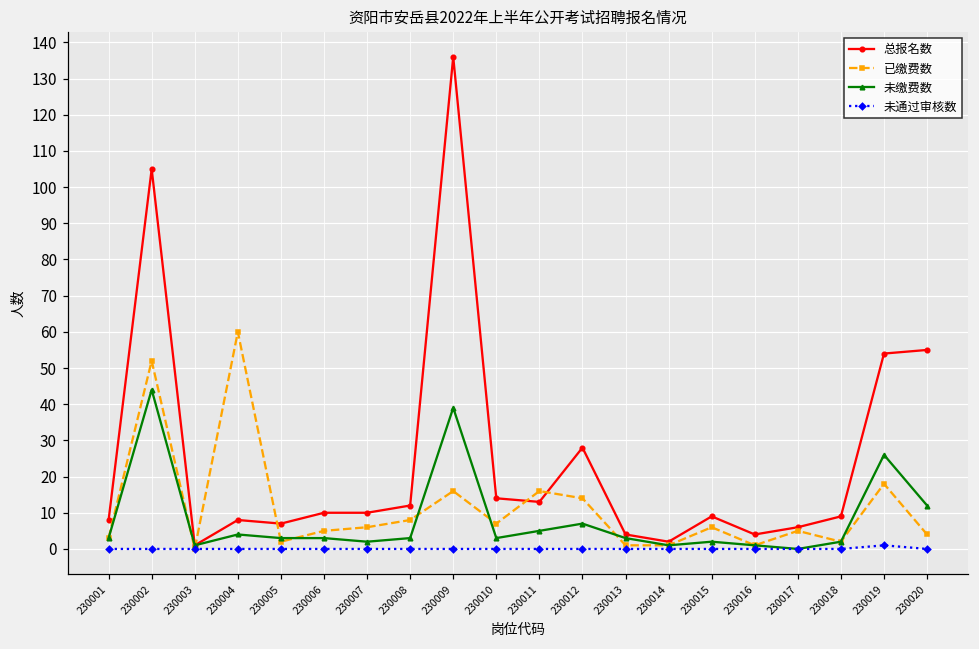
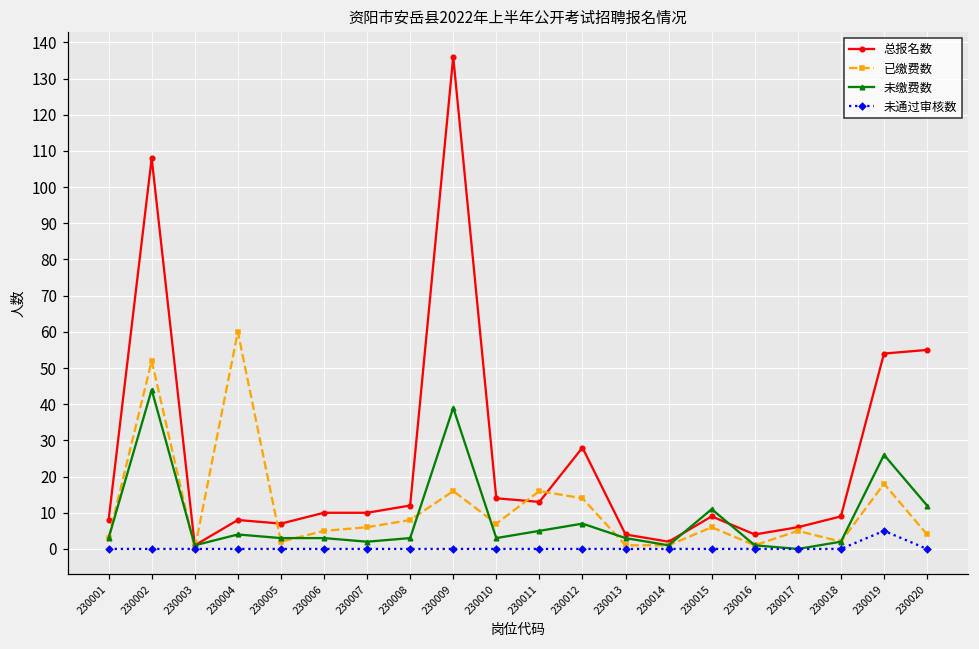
总报名数, 230002: 105 -> 108
未缴费数, 230015: 2 -> 11
未通过审核数, 230019: 1 -> 5
